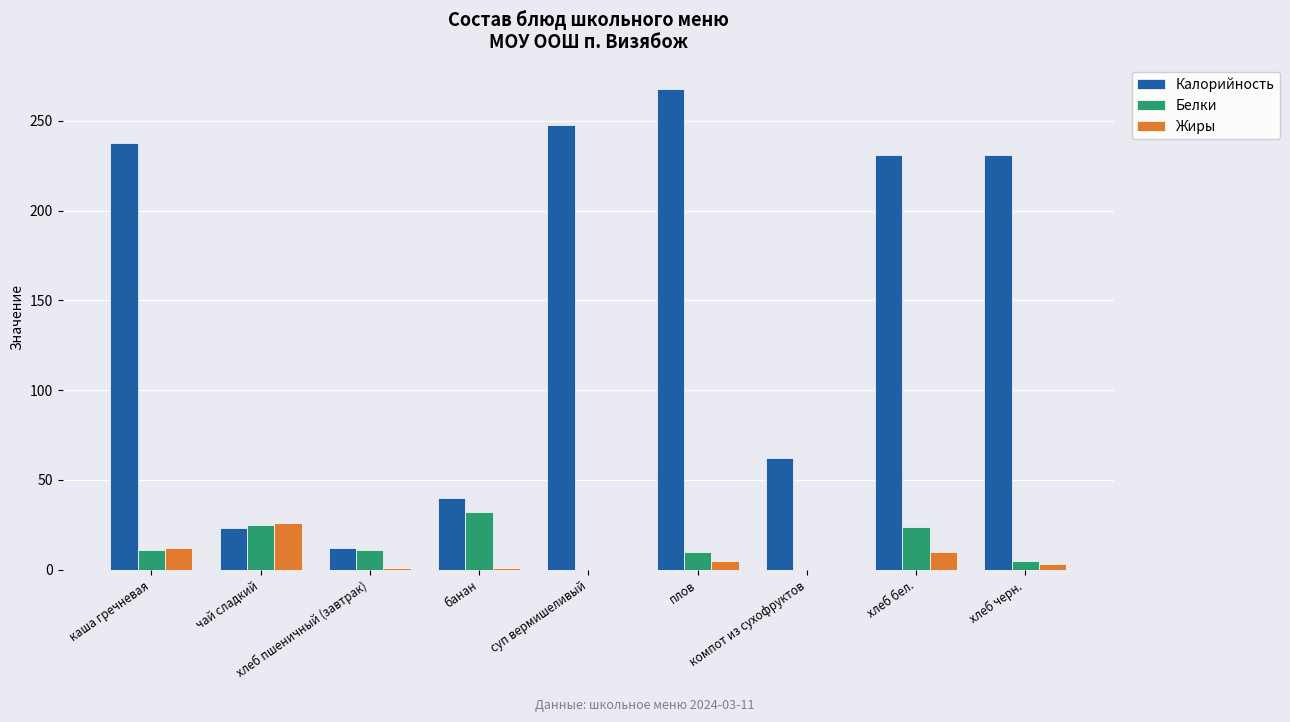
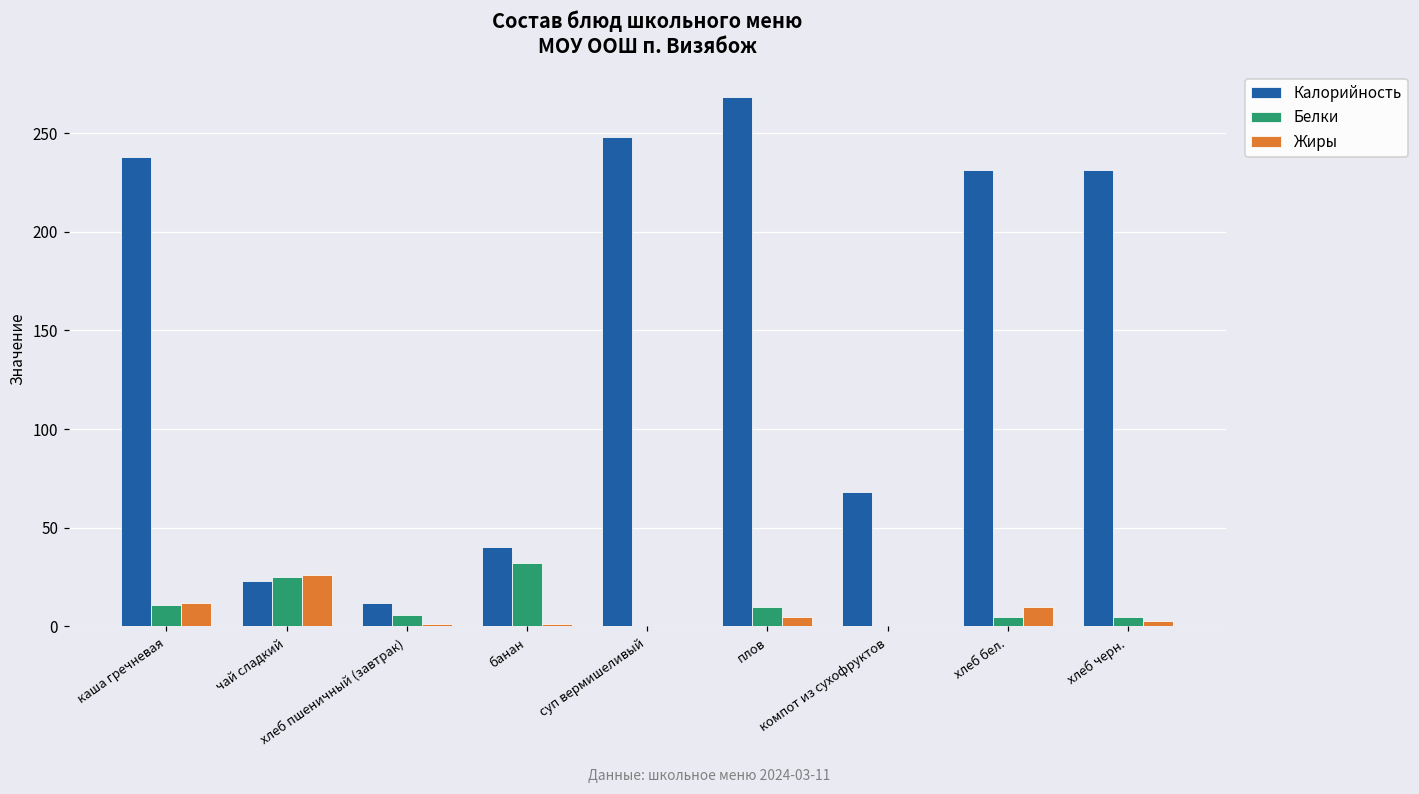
Белки, хлеб пшеничный (завтрак): 11 -> 6
Калорийность, компот из сухофруктов: 62 -> 68
Белки, хлеб бел.: 24 -> 5
